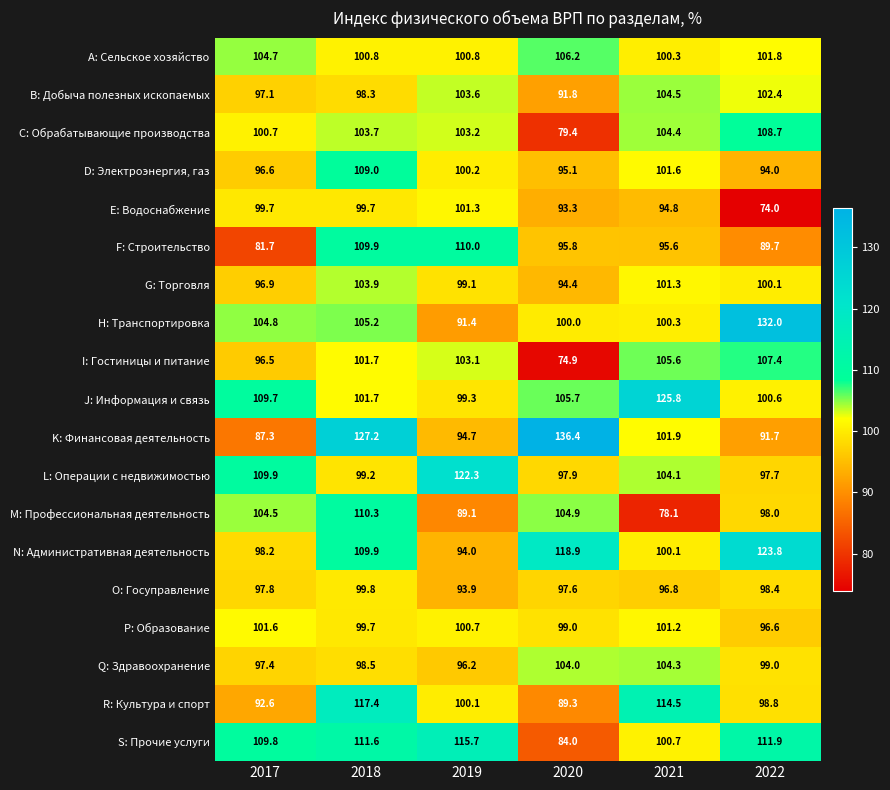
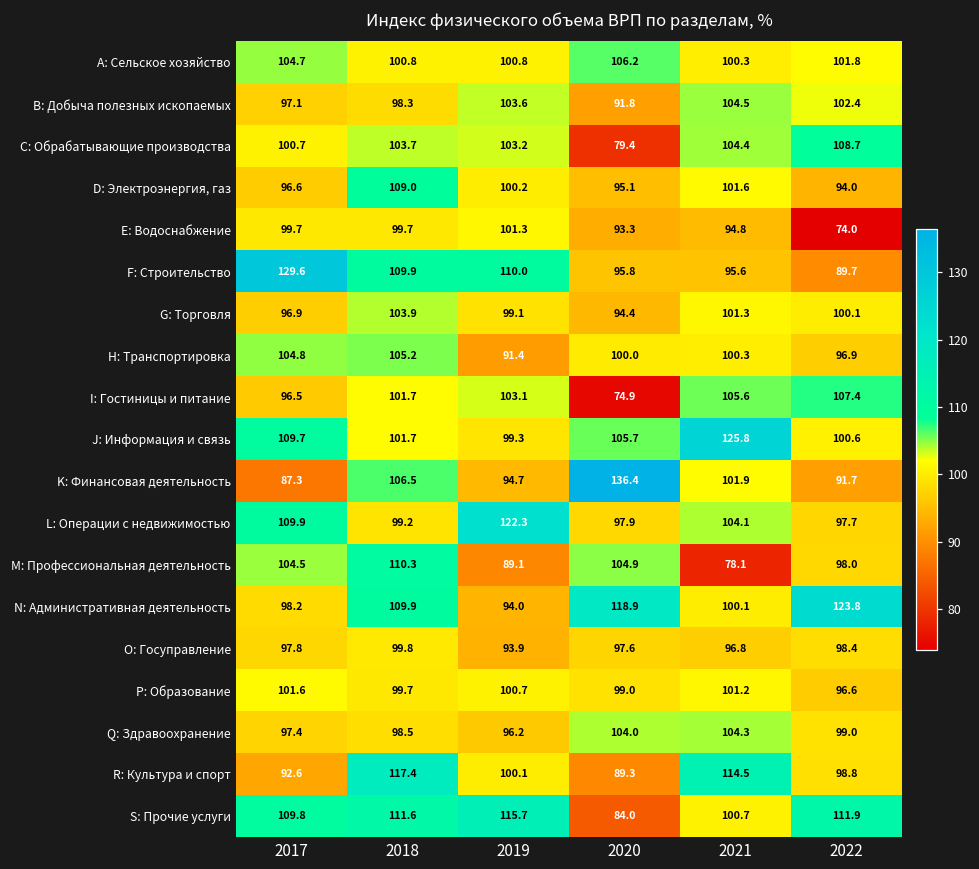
F: Строительство, 2017: 81.7 -> 129.6
H: Транспортировка, 2022: 132.0 -> 96.9
K: Финансовая деятельность, 2018: 127.2 -> 106.5
